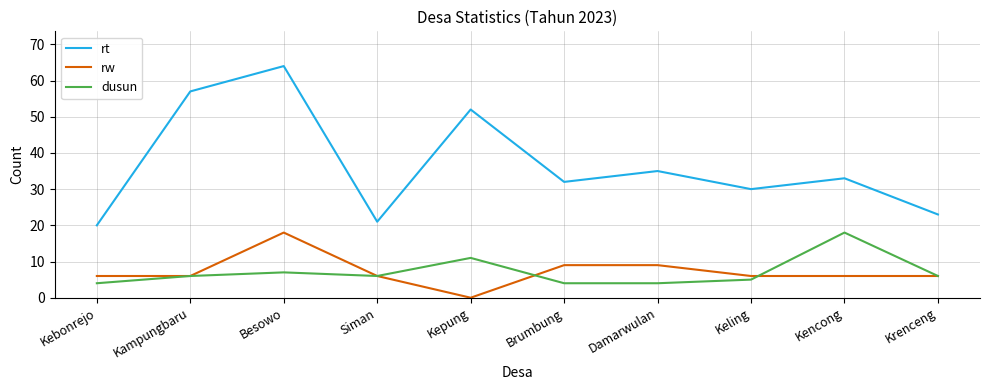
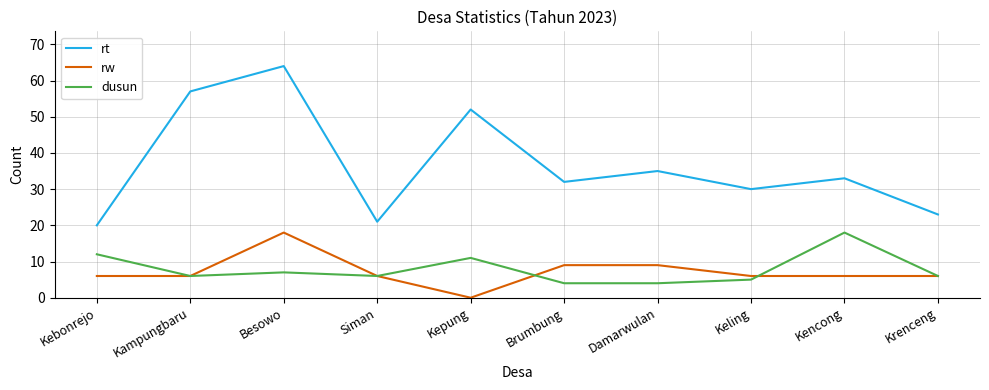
dusun, Kebonrejo: 4 -> 12
